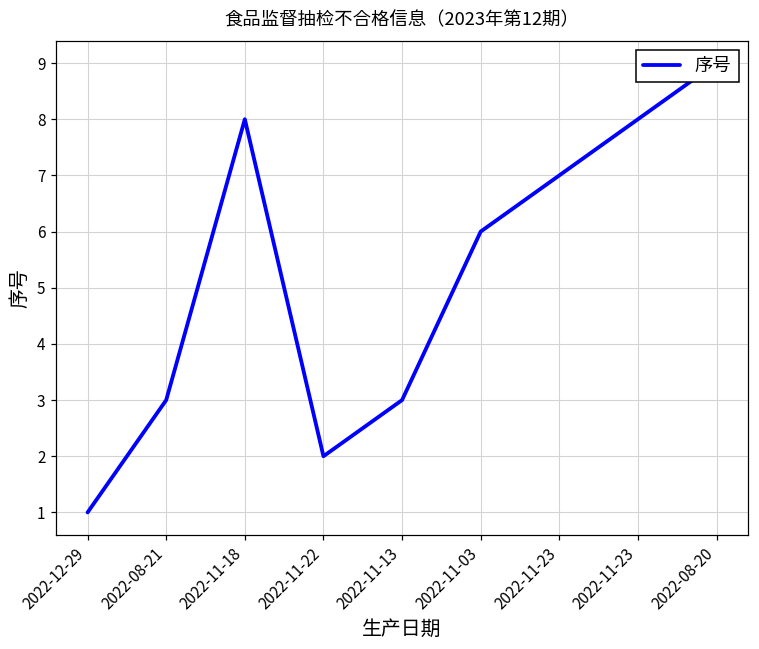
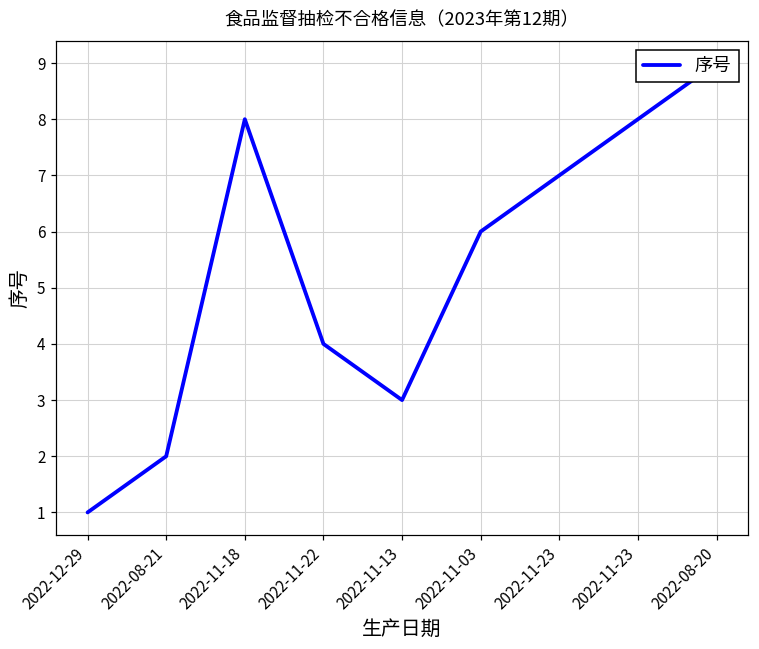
2022-08-21: 3 -> 2
2022-11-22: 2 -> 4
